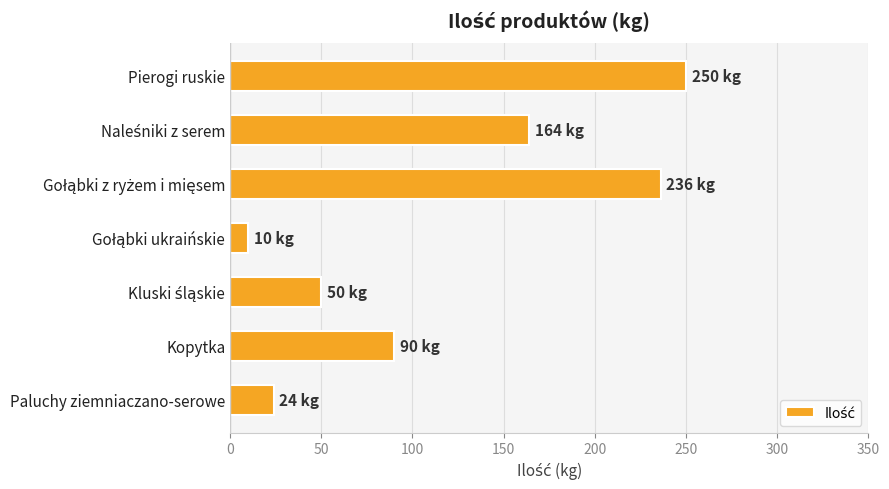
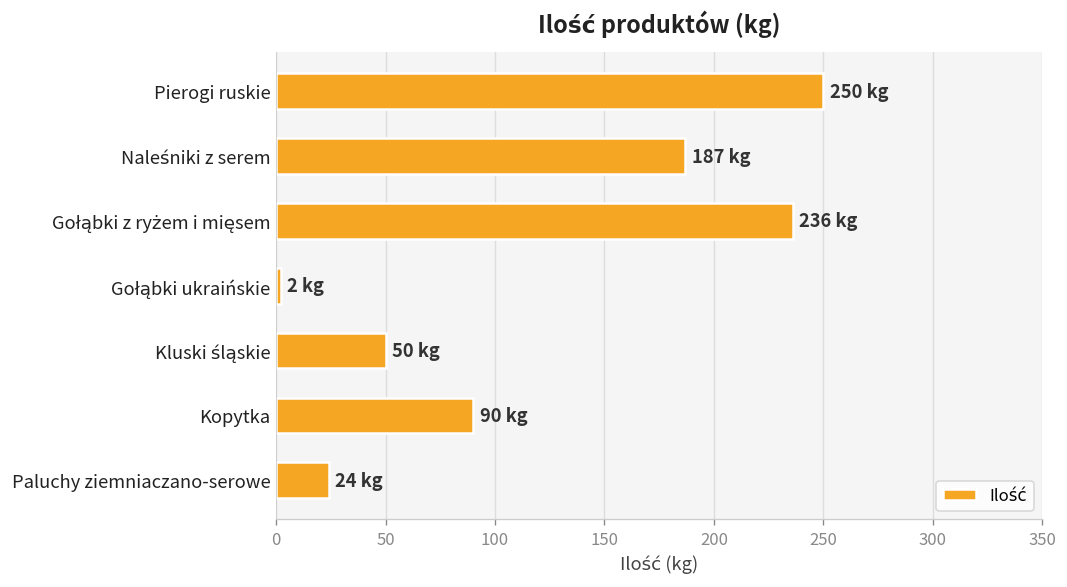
Naleśniki z serem: 164 -> 187
Gołąbki ukraińskie: 10 -> 2
